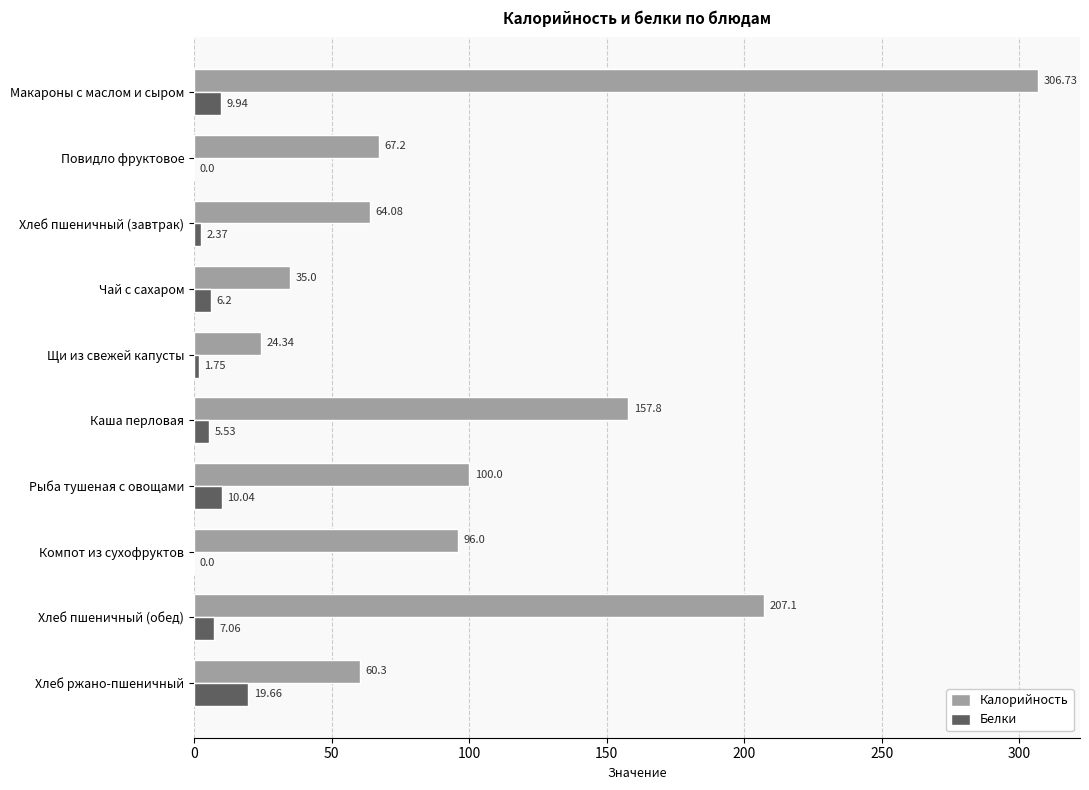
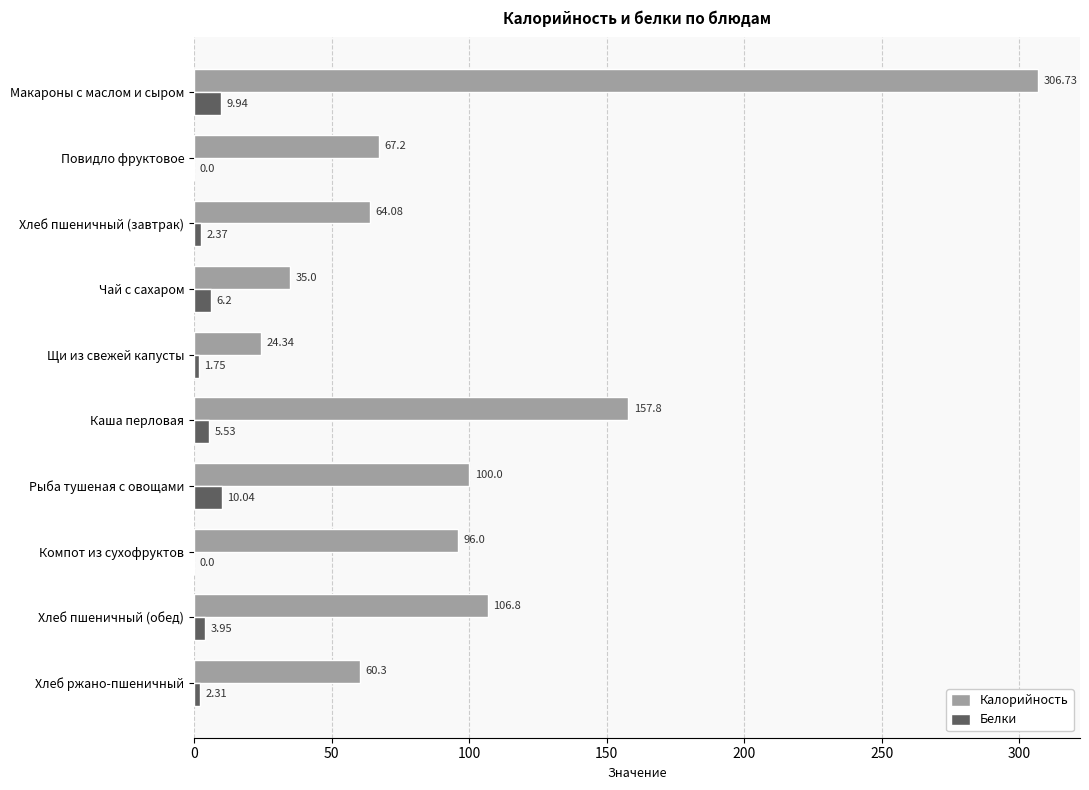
Калорийность, Хлеб пшеничный (обед): 207.1 -> 106.8
Белки, Хлеб пшеничный (обед): 7.06 -> 3.95
Белки, Хлеб ржано-пшеничный: 19.66 -> 2.31
